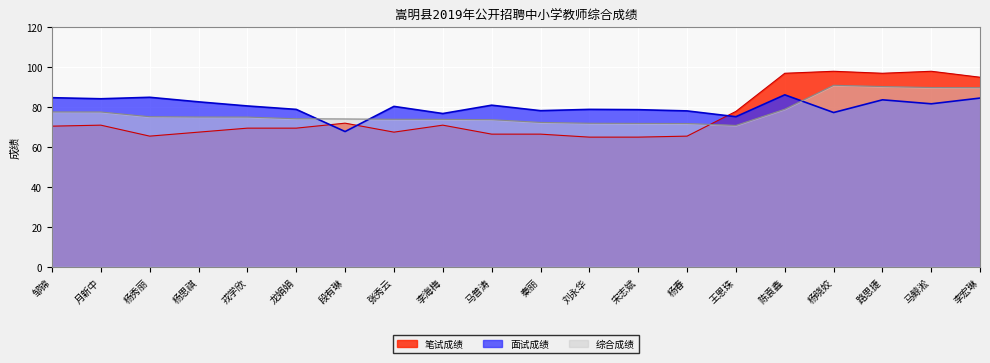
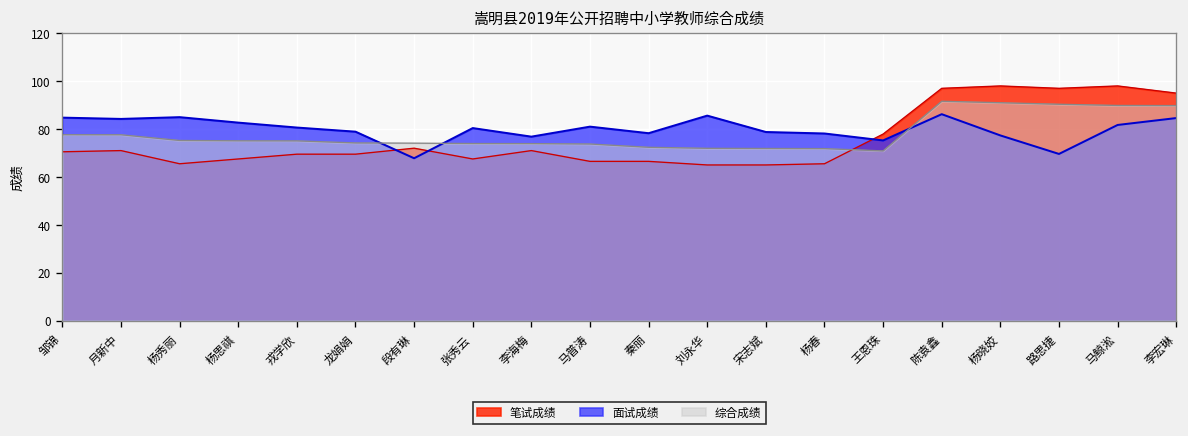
面试成绩, 刘永华: 79 -> 86
综合成绩, 陈袁鑫: 79 -> 92
面试成绩, 路思捷: 84 -> 70
